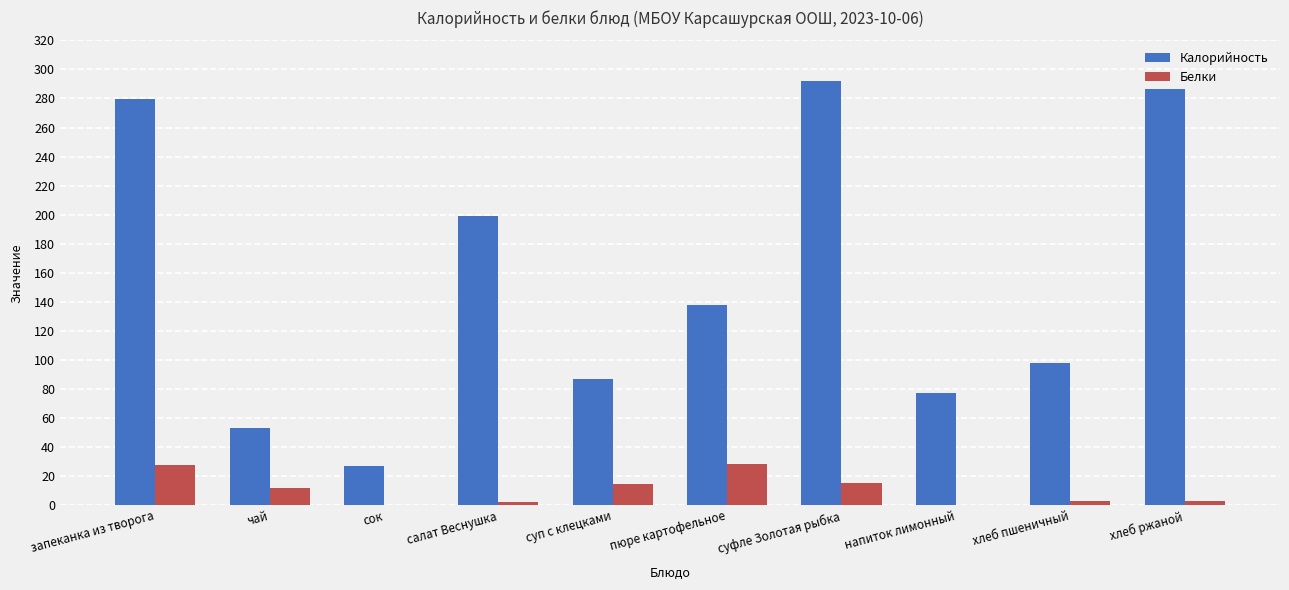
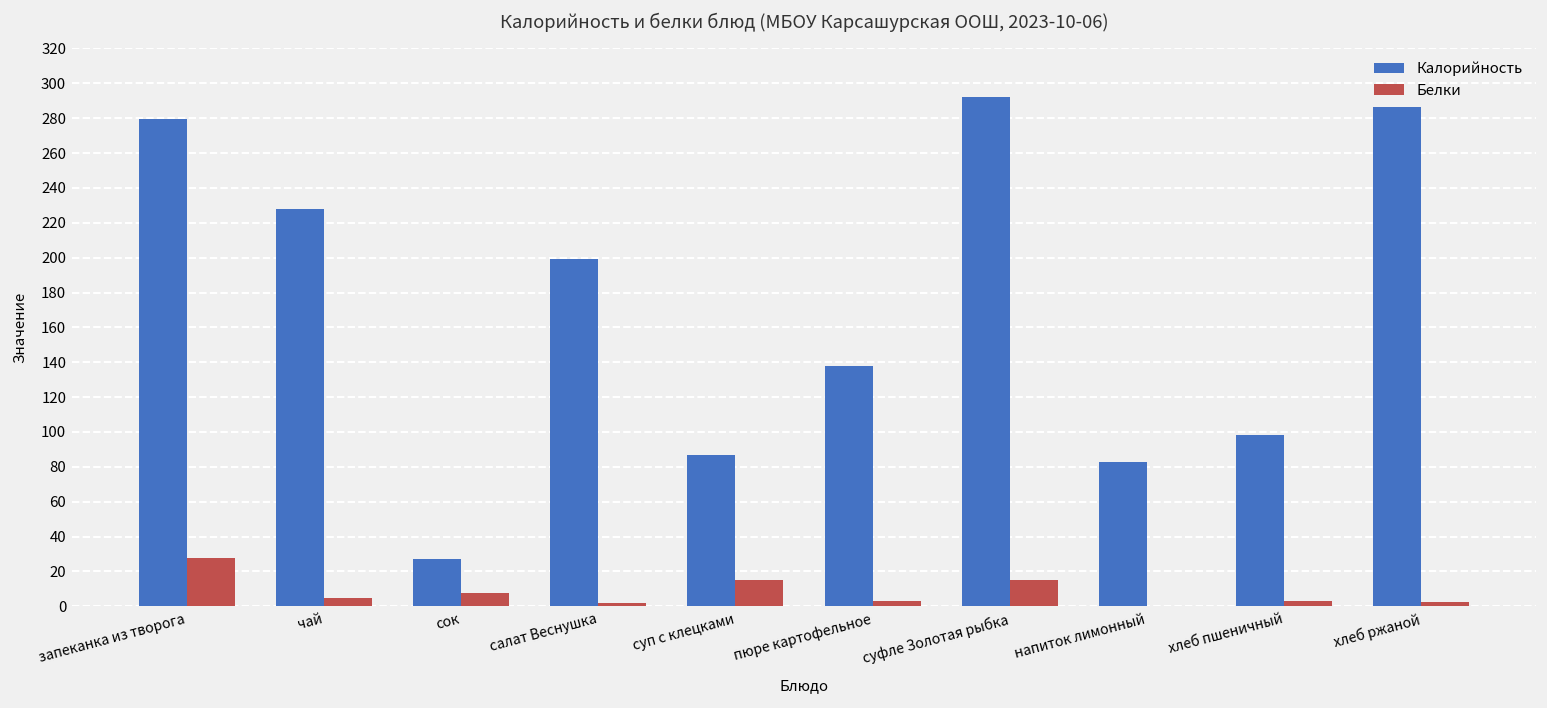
Калорийность, чай: 53 -> 228
Белки, чай: 12 -> 5
Белки, сок: 0 -> 8
Белки, пюре картофельное: 28 -> 3
Калорийность, напиток лимонный: 77 -> 83
